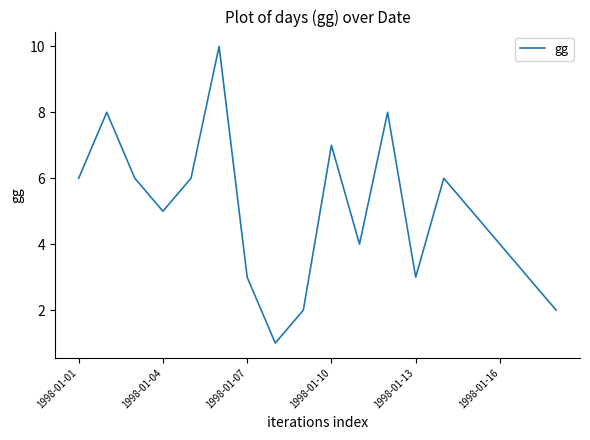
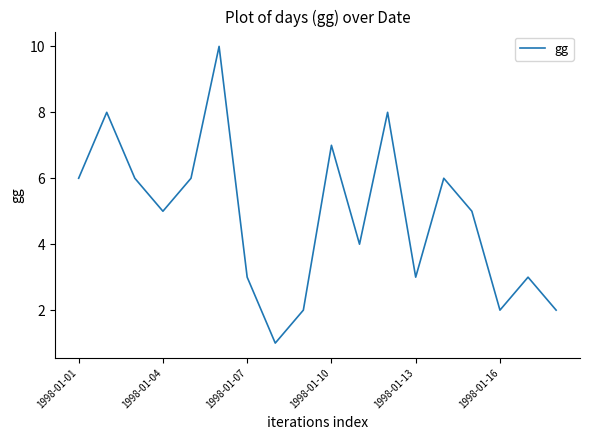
1998-01-16: 4 -> 2
